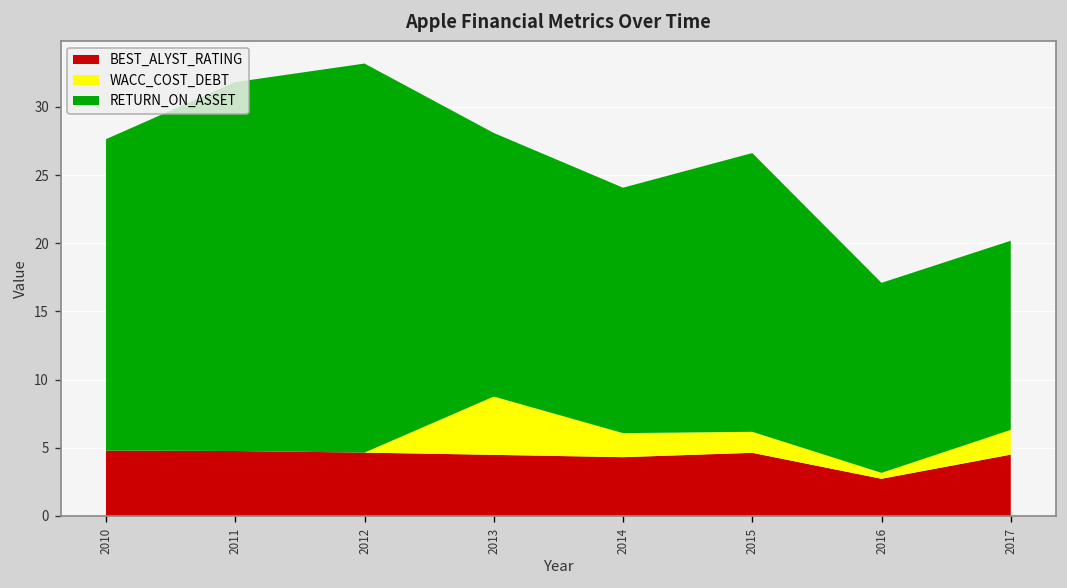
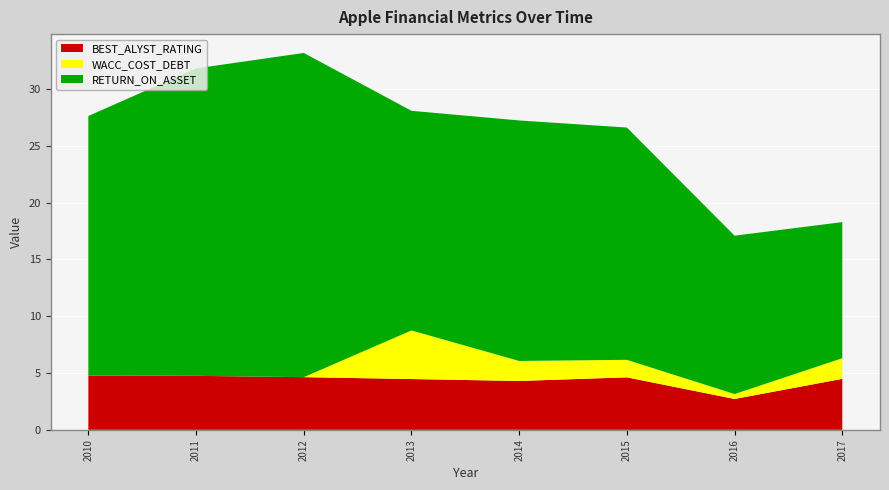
RETURN_ON_ASSET, 2014: 18.0 -> 21.2
RETURN_ON_ASSET, 2017: 13.9 -> 12.0
